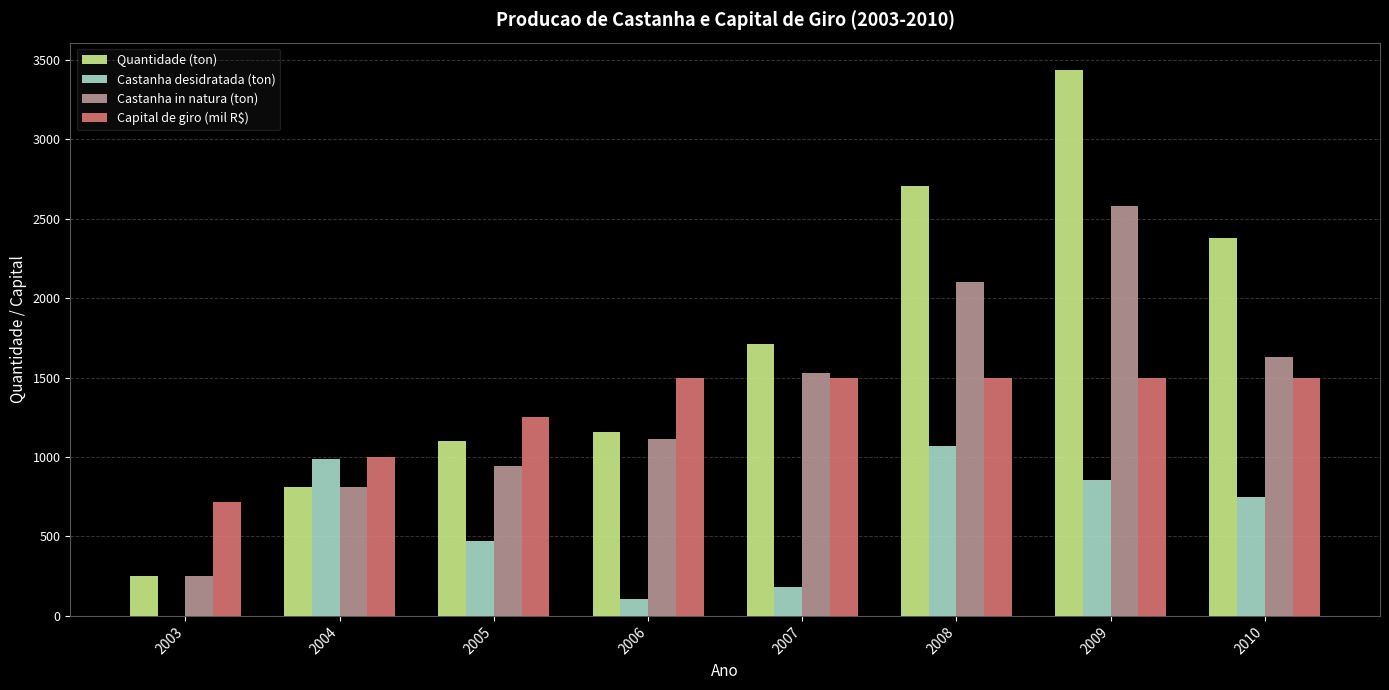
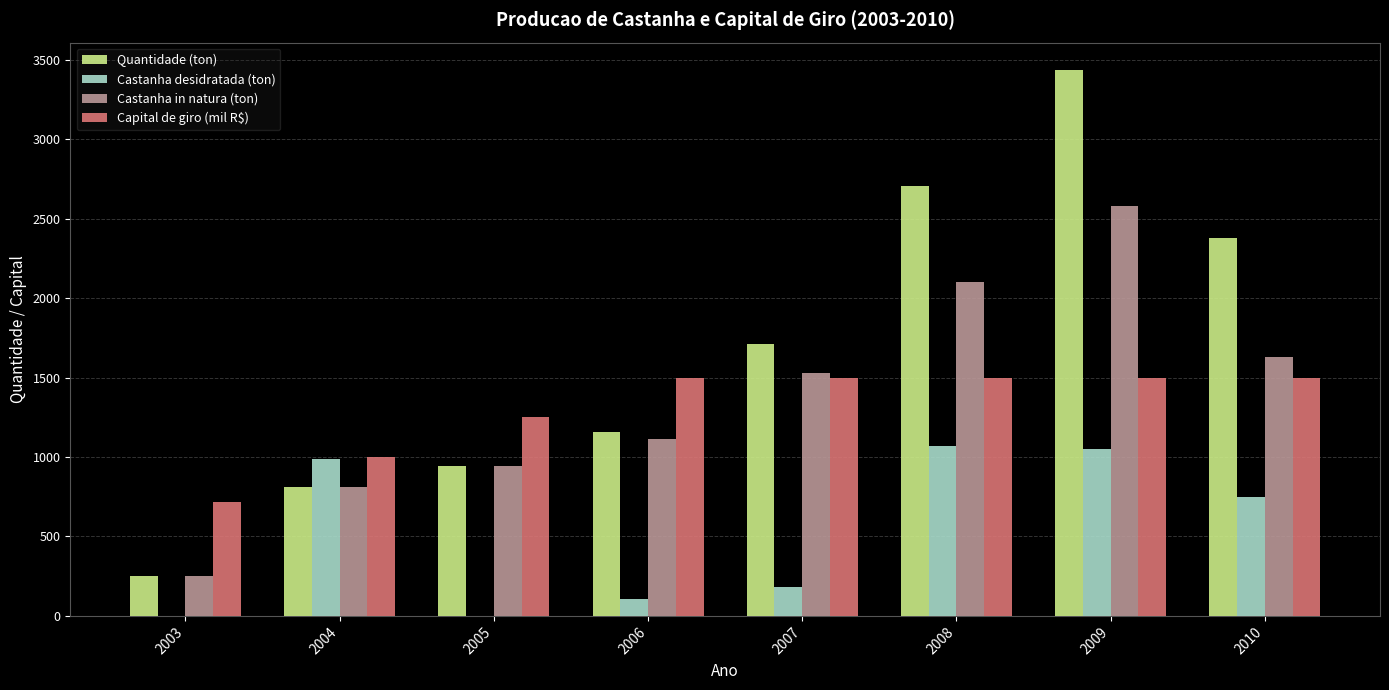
Quantidade (ton), 2005: 1100 -> 950
Castanha desidratada (ton), 2005: 470 -> 0
Castanha desidratada (ton), 2009: 860 -> 1050
